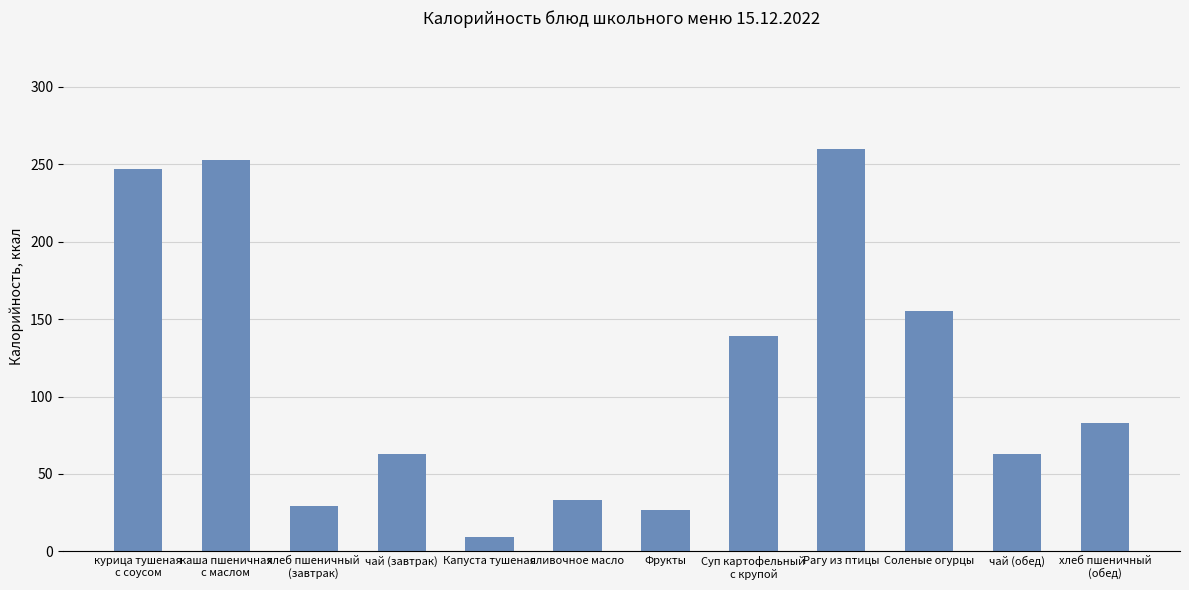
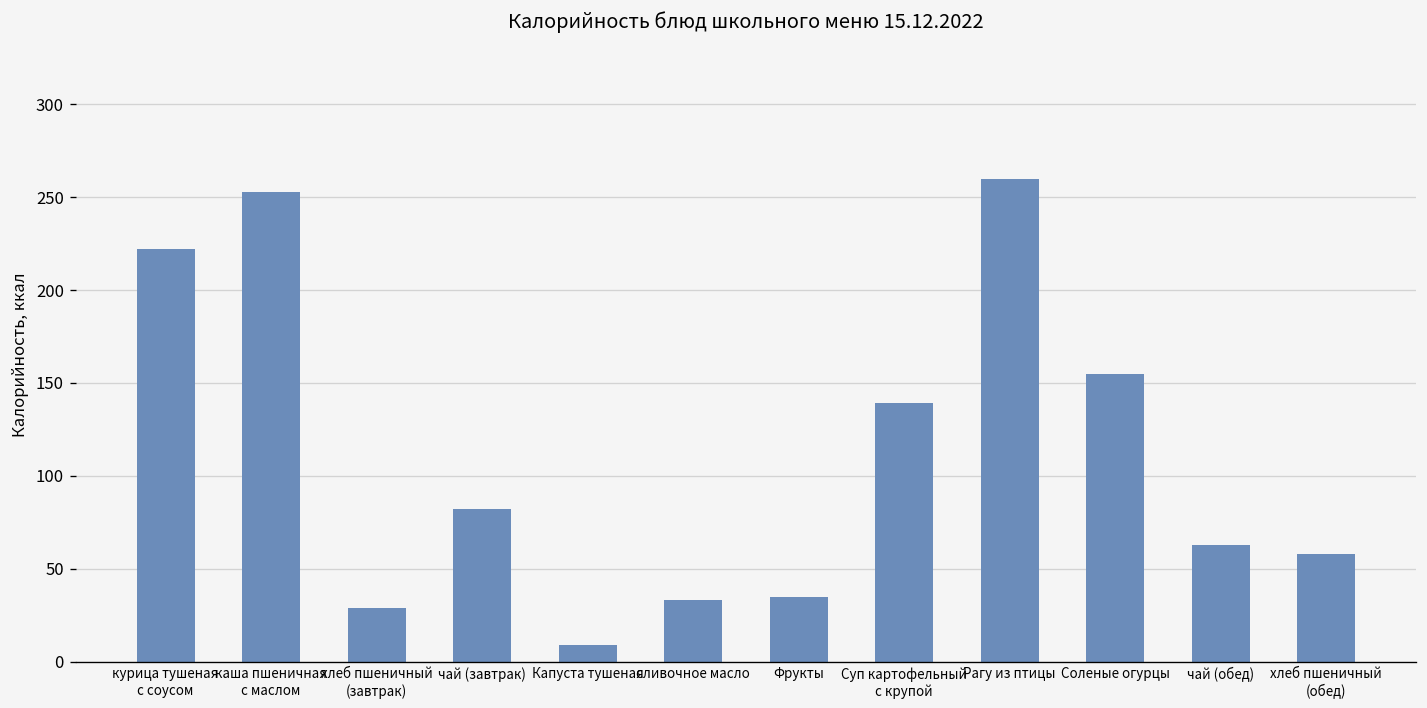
курица тушеная с соусом: 247 -> 222
чай (завтрак): 63 -> 82
Фрукты: 27 -> 35
хлеб пшеничный (обед): 83 -> 58
